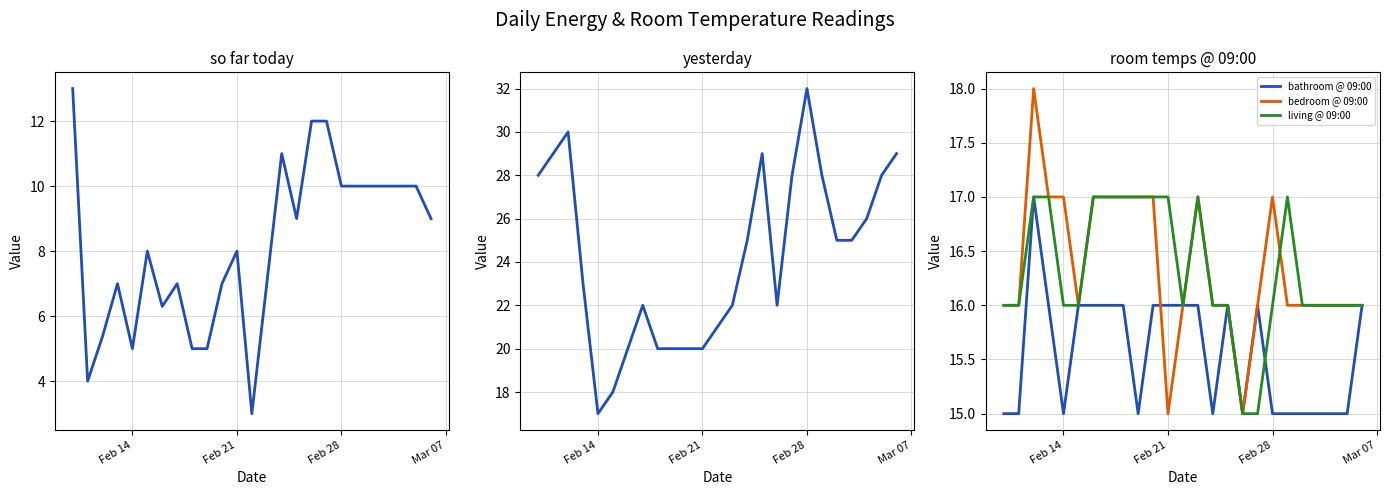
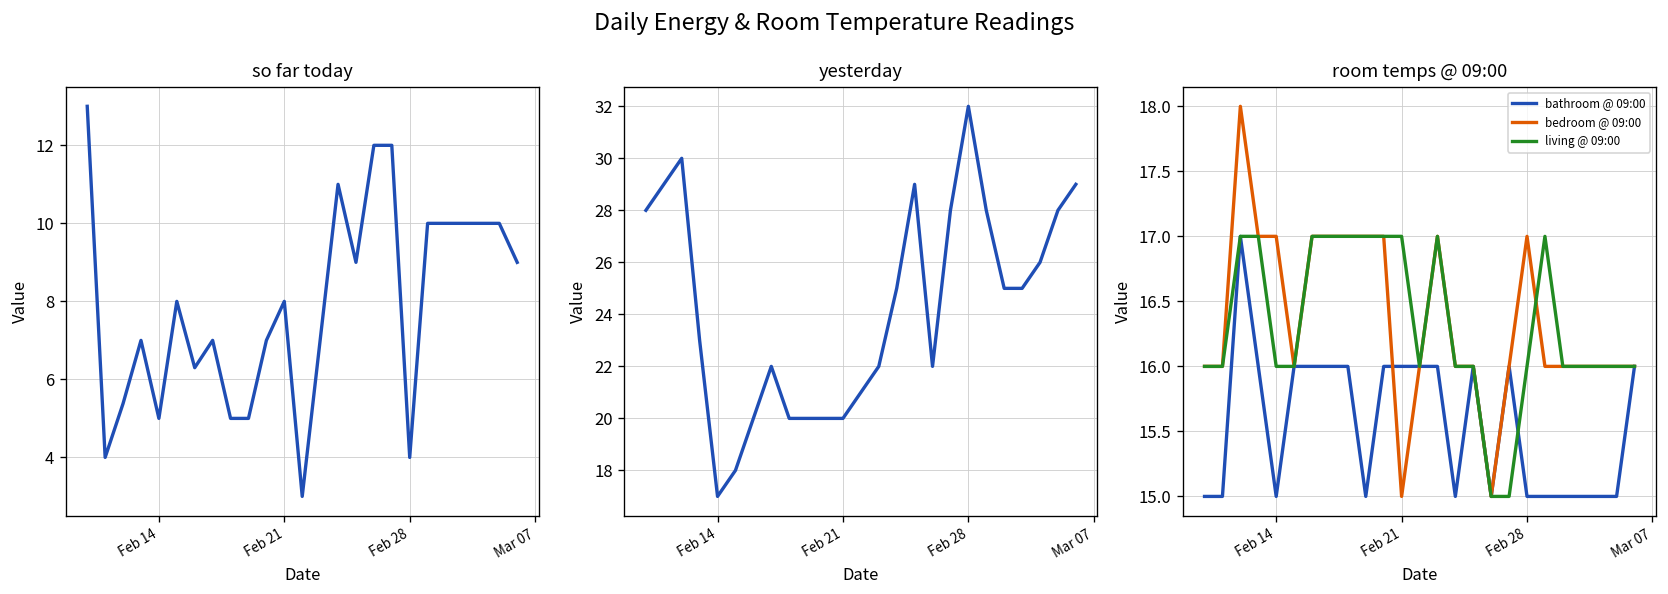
so far today, Feb 28: 10 -> 4
